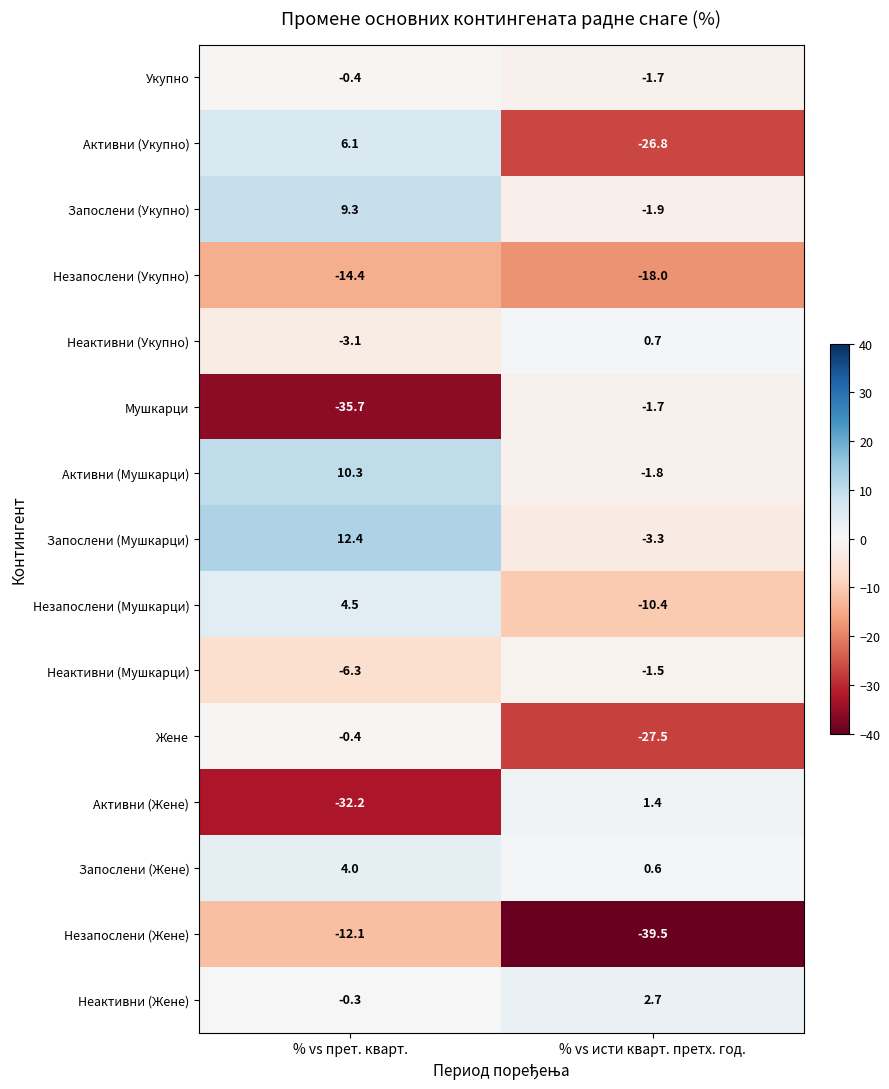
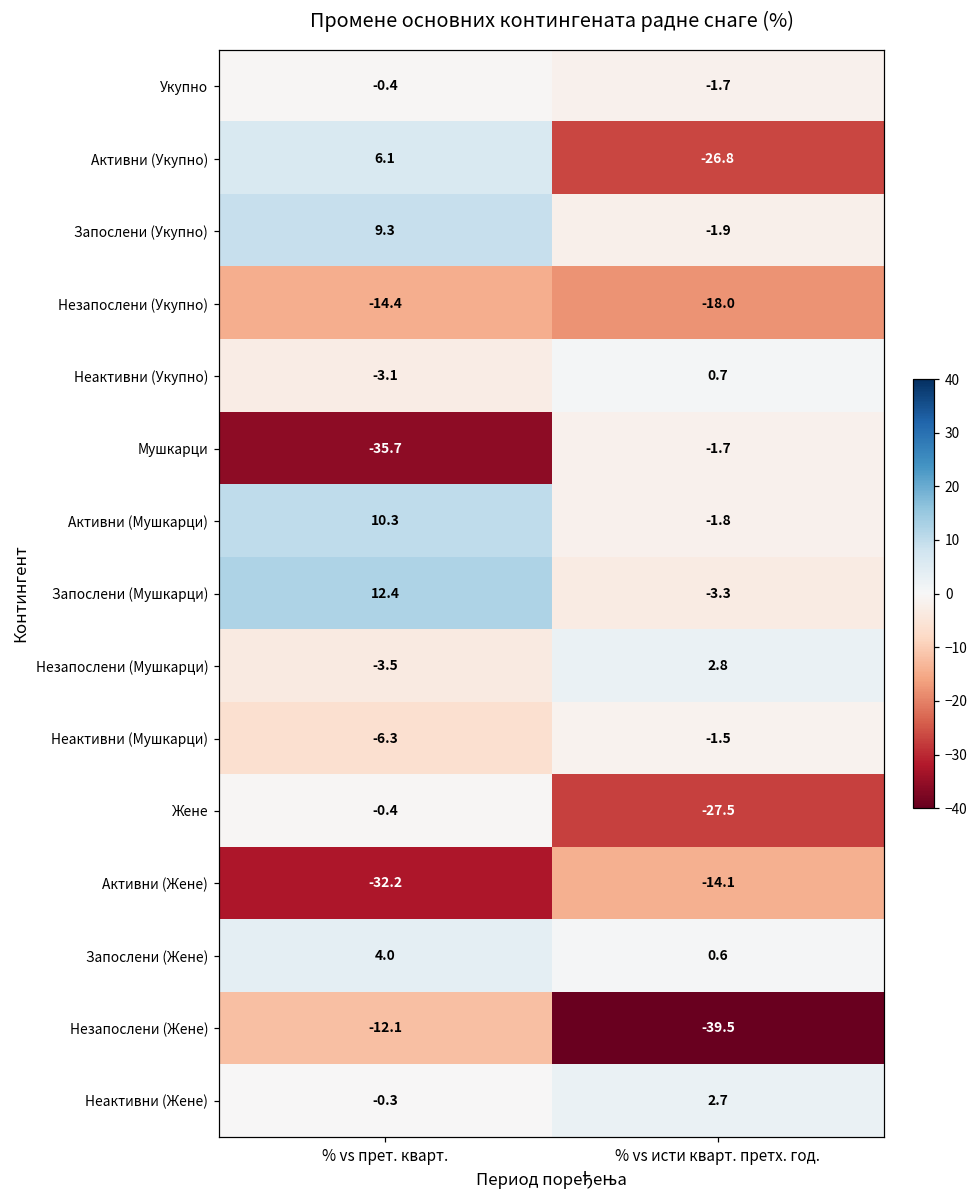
Незапослени (Мушкарци), % vs прет. кварт.: 4.5 -> -3.5
Незапослени (Мушкарци), % vs исти кварт. претх. год.: -10.4 -> 2.8
Активни (Жене), % vs исти кварт. претх. год.: 1.4 -> -14.1
